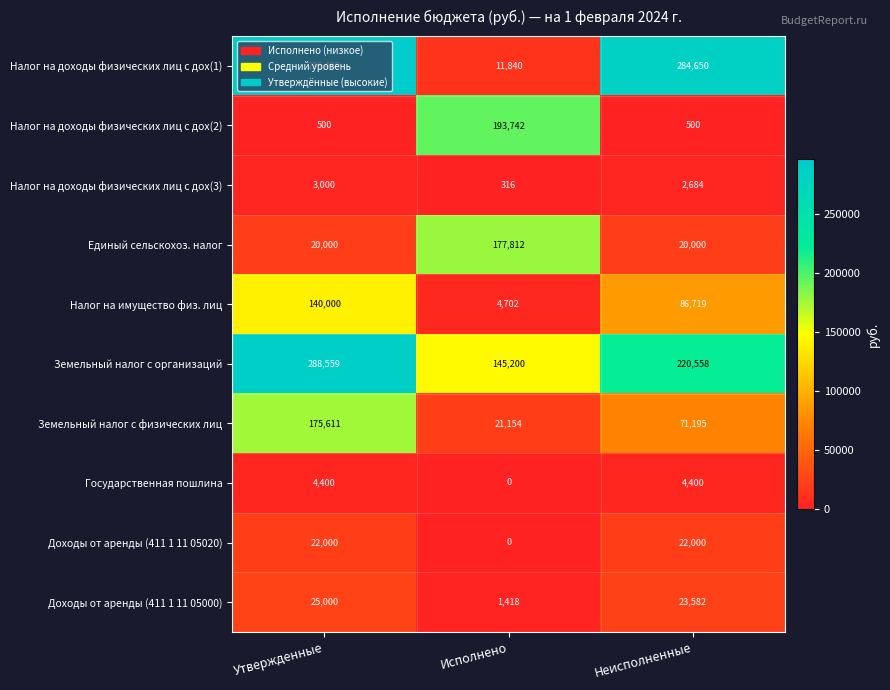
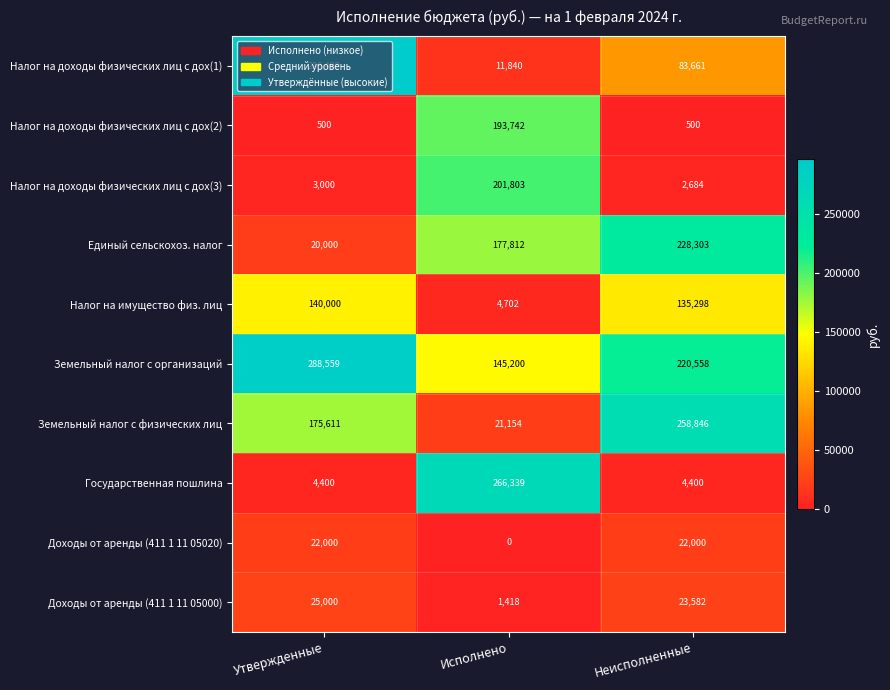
Налог на доходы физических лиц с дох(1), Неисполненные: 284,650 -> 83,661
Налог на доходы физических лиц с дох(3), Исполнено: 316 -> 201,803
Единый сельскохоз. налог, Неисполненные: 20,000 -> 228,303
Налог на имущество физ. лиц, Неисполненные: 86,719 -> 135,298
Земельный налог с физических лиц, Неисполненные: 71,195 -> 258,846
Государственная пошлина, Исполнено: 0 -> 266,339
